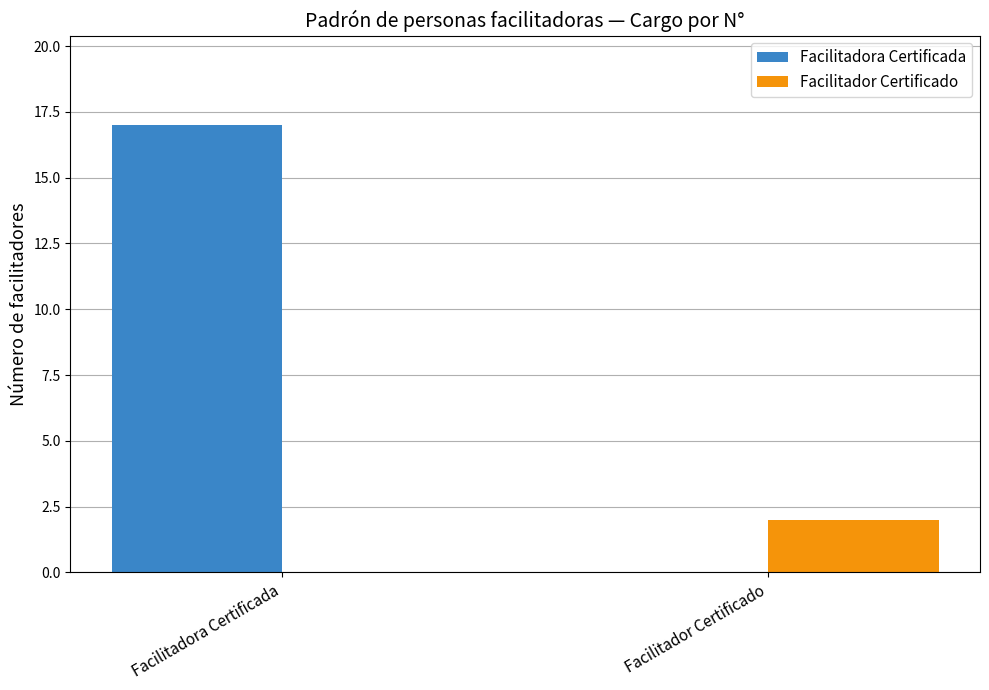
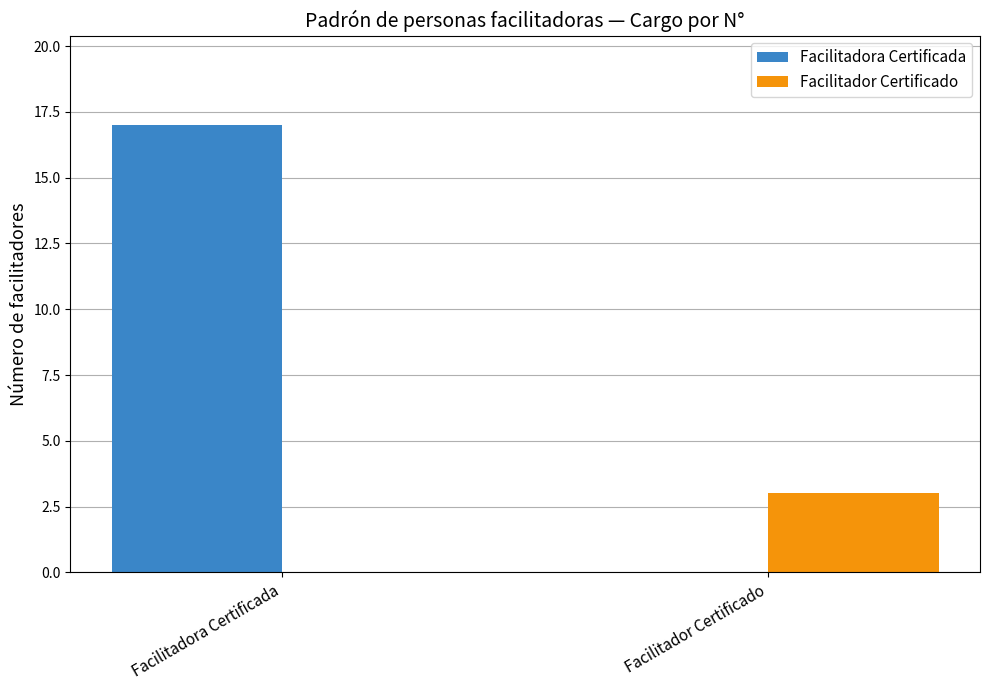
Facilitador Certificado, Facilitador Certificado: 2 -> 3
